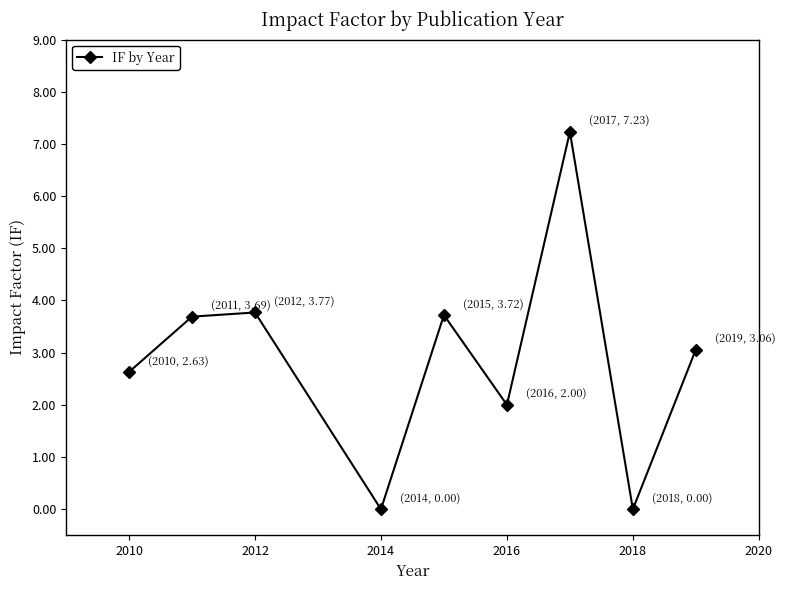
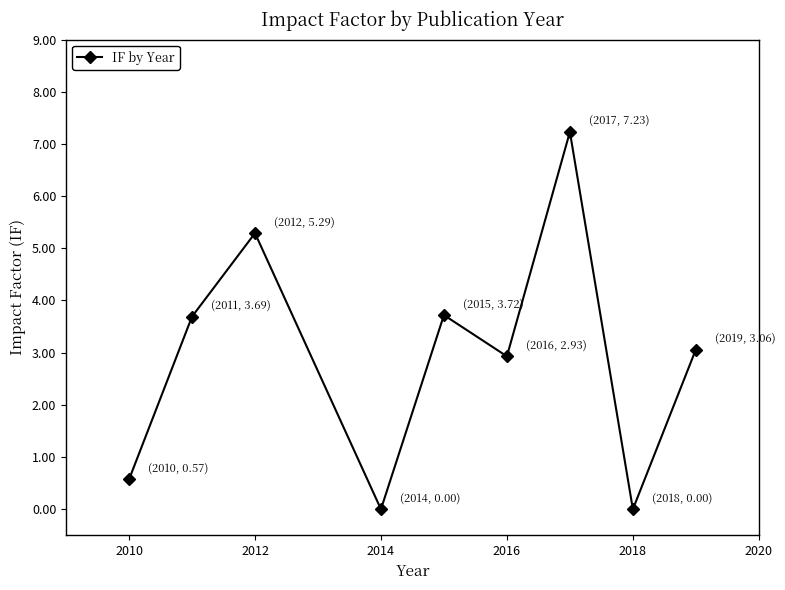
2010: 2.63 -> 0.57
2012: 3.77 -> 5.29
2016: 2.00 -> 2.93
